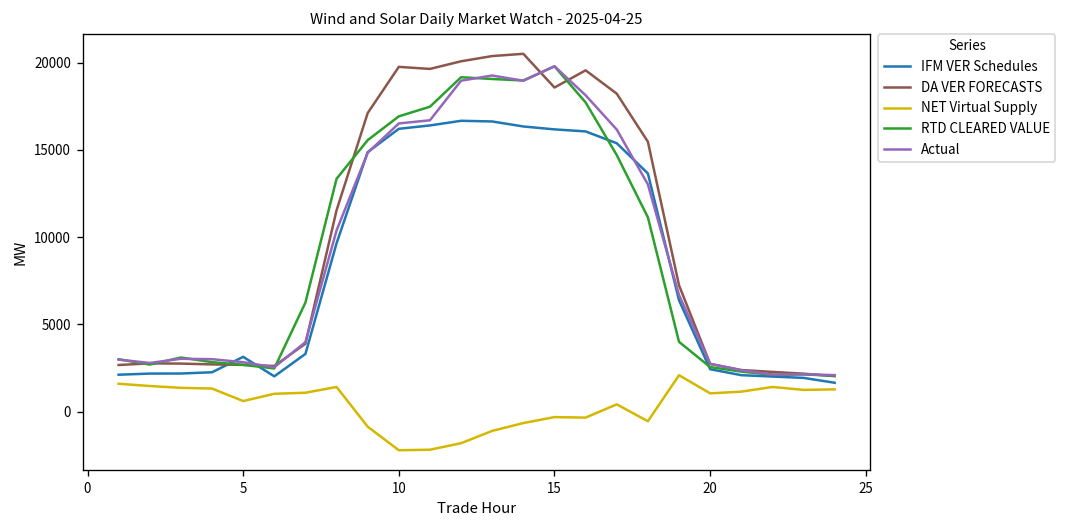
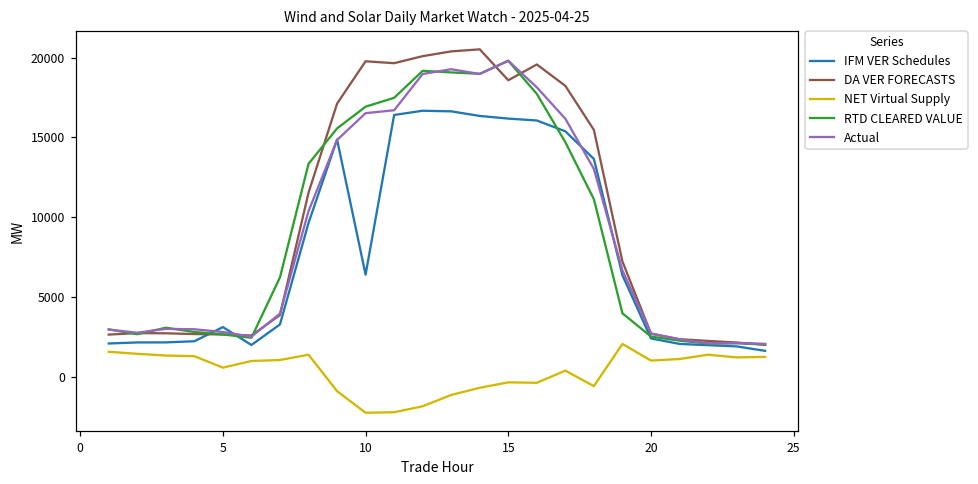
IFM VER Schedules, 10: 16200 -> 6400
